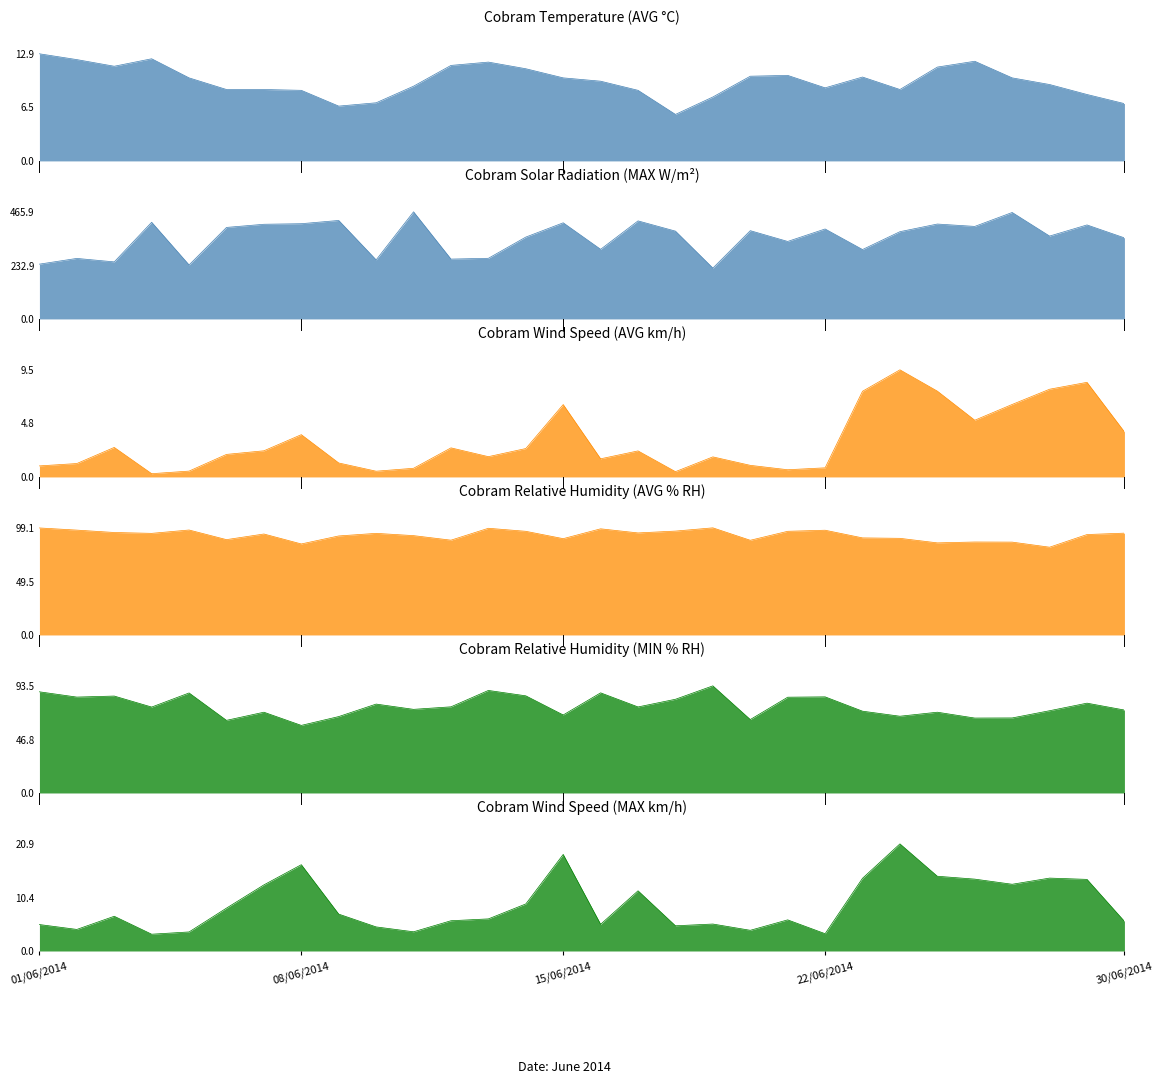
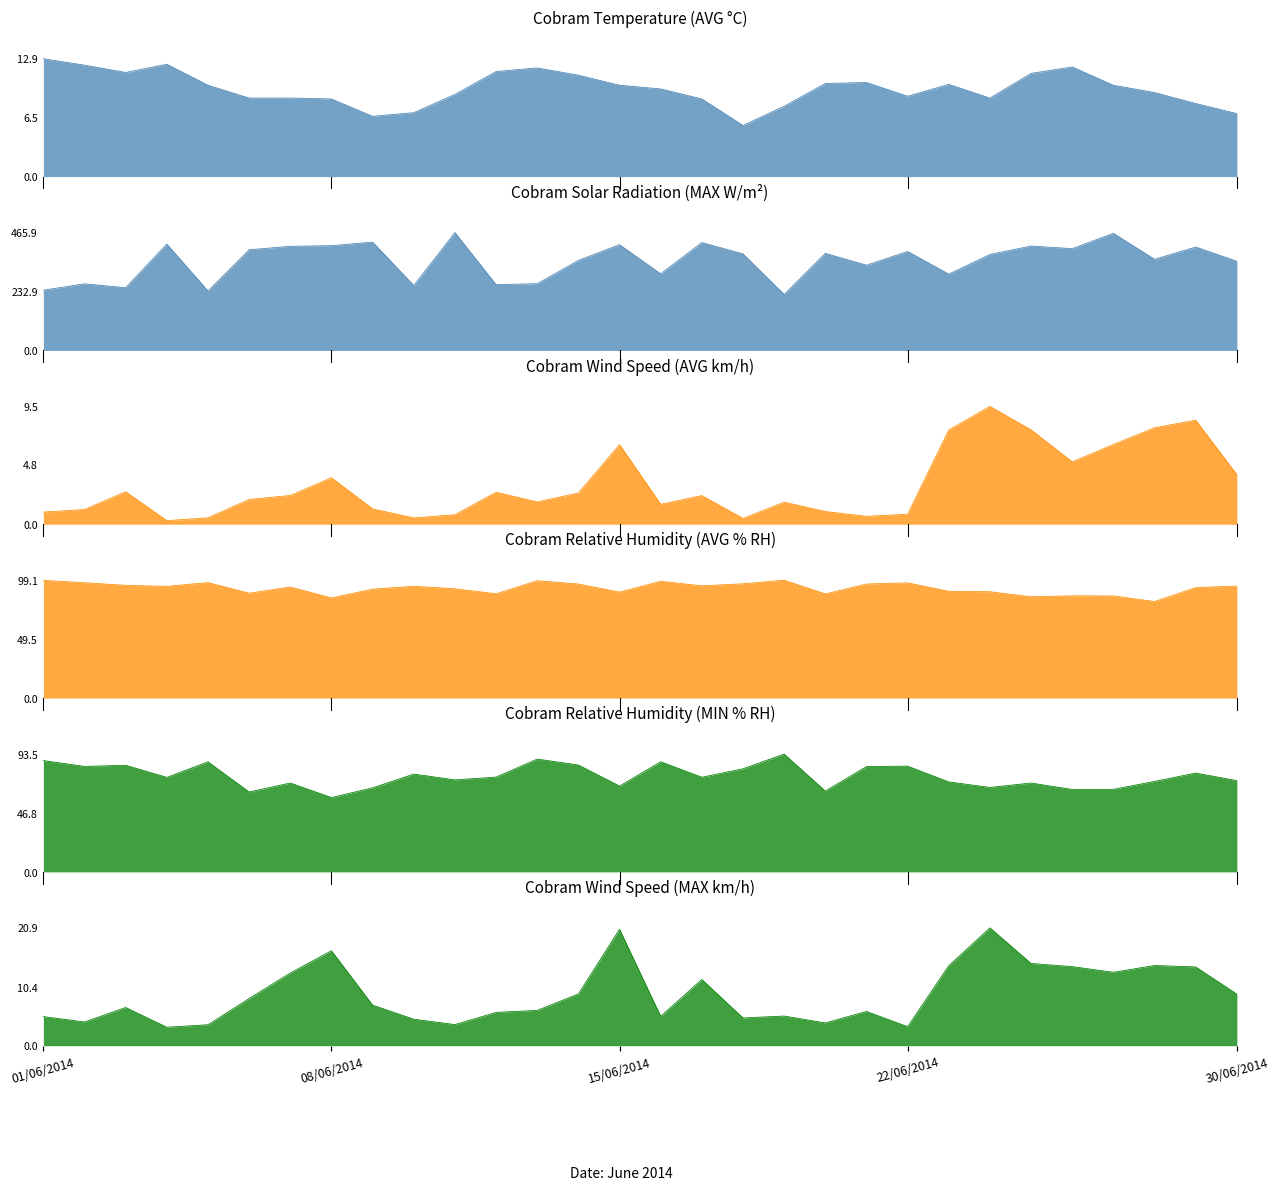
Cobram Wind Speed (MAX km/h), 15/06/2014: 19 -> 21
Cobram Wind Speed (MAX km/h), 30/06/2014: 6 -> 9
